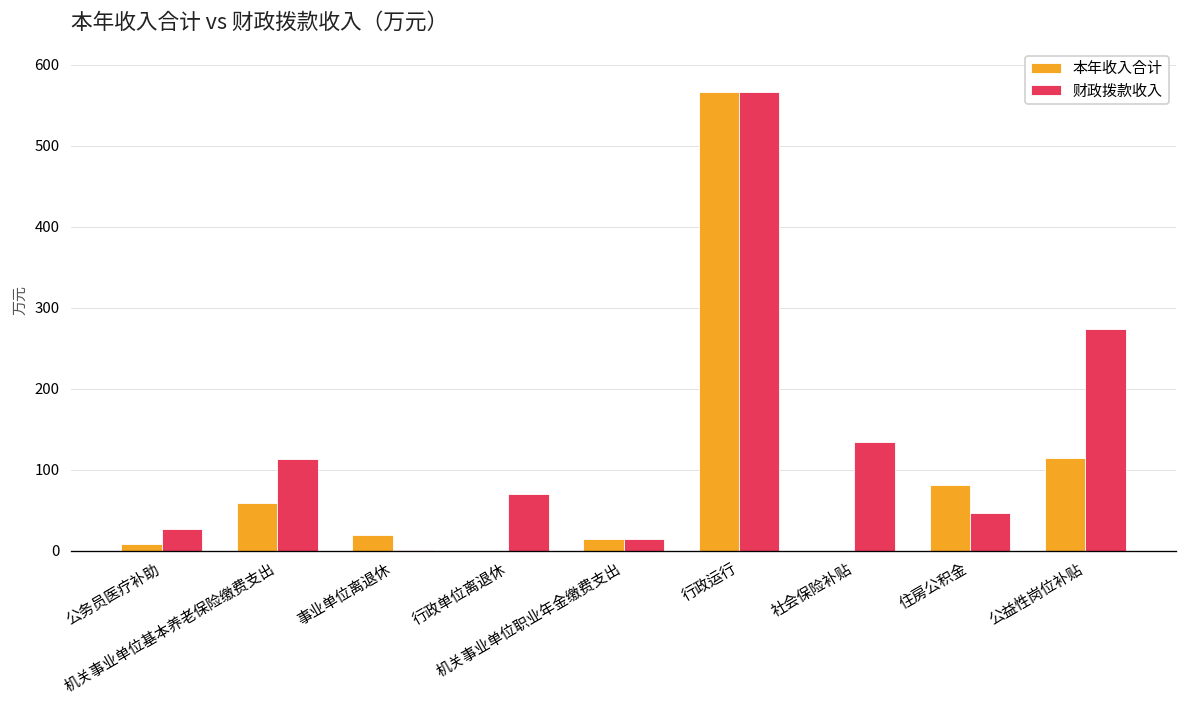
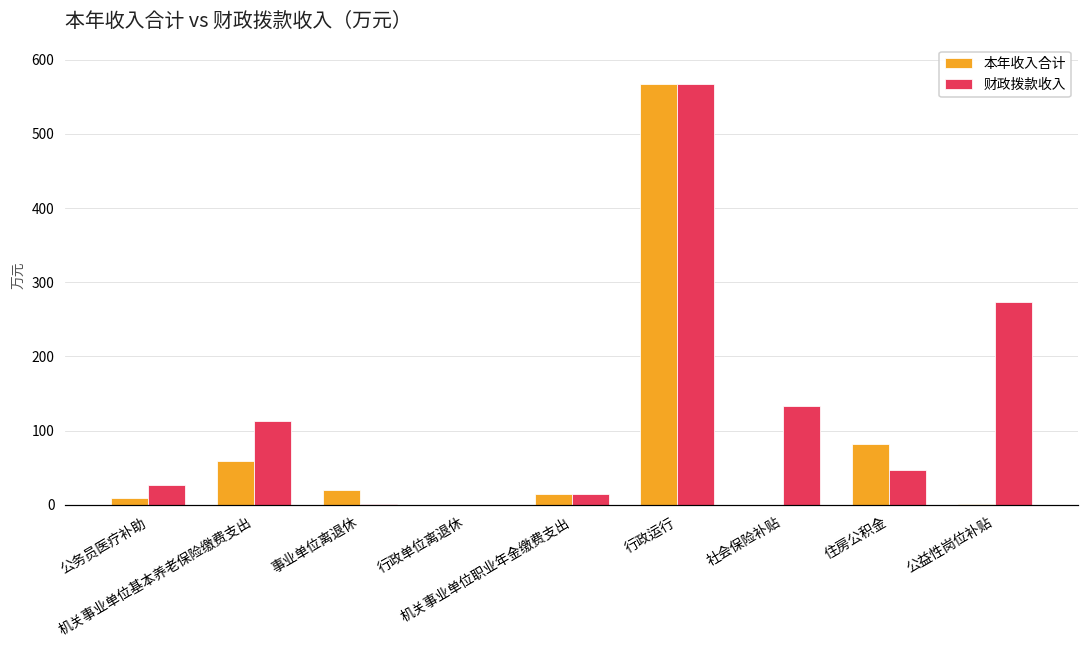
财政拨款收入, 行政单位离退休: 70 -> 0
本年收入合计, 公益性岗位补贴: 110 -> 0
